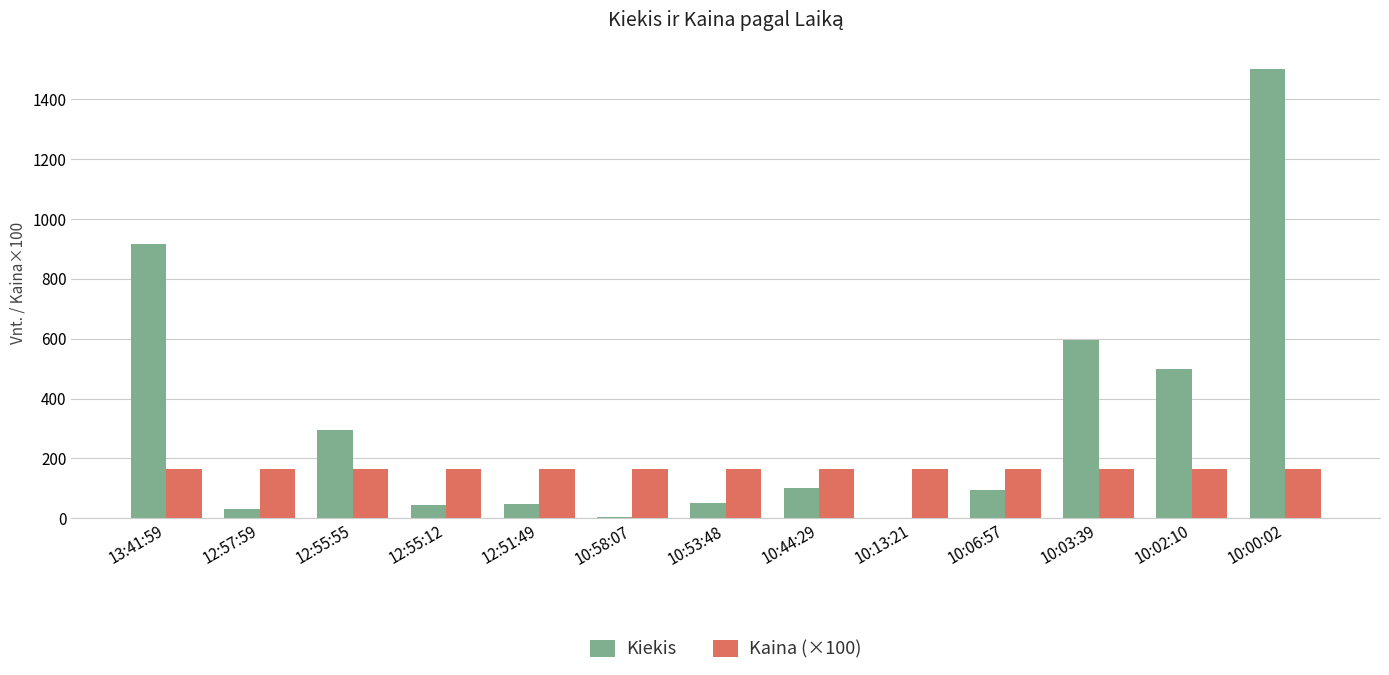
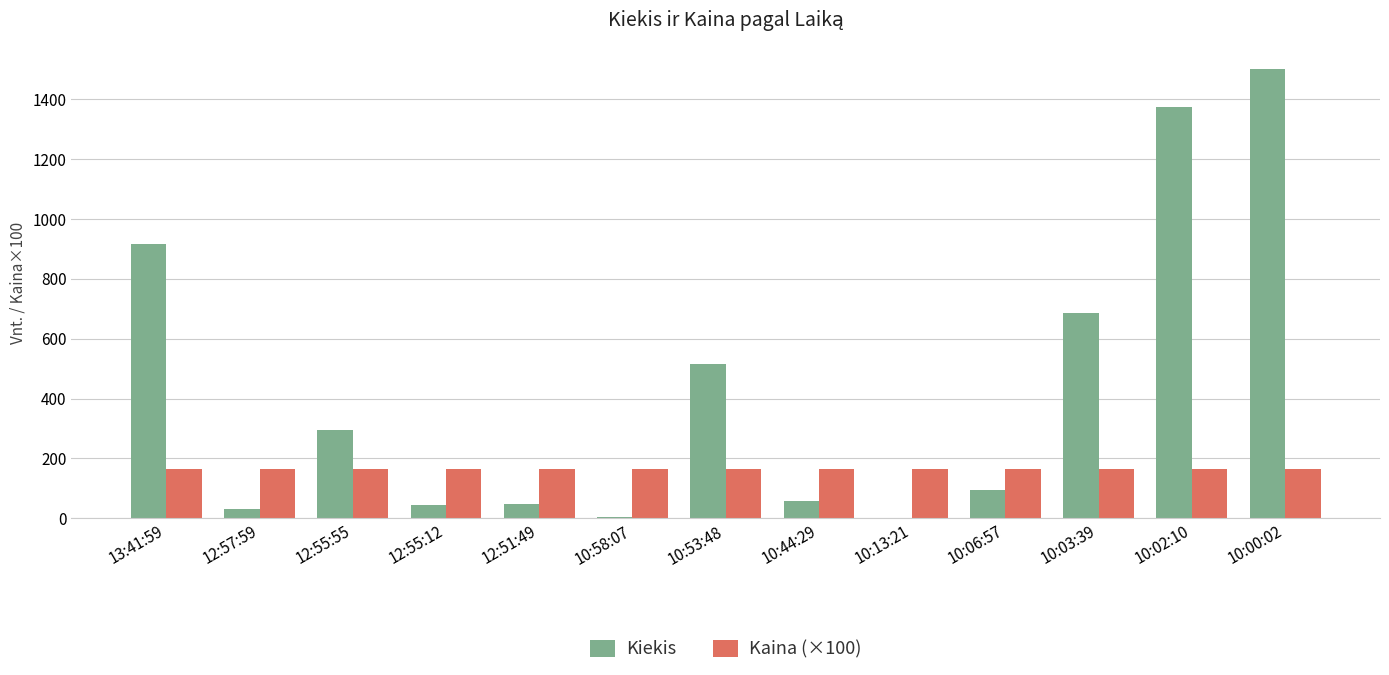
Kiekis, 10:53:48: 50 -> 520
Kiekis, 10:44:29: 100 -> 60
Kiekis, 10:03:39: 600 -> 690
Kiekis, 10:02:10: 500 -> 1370
